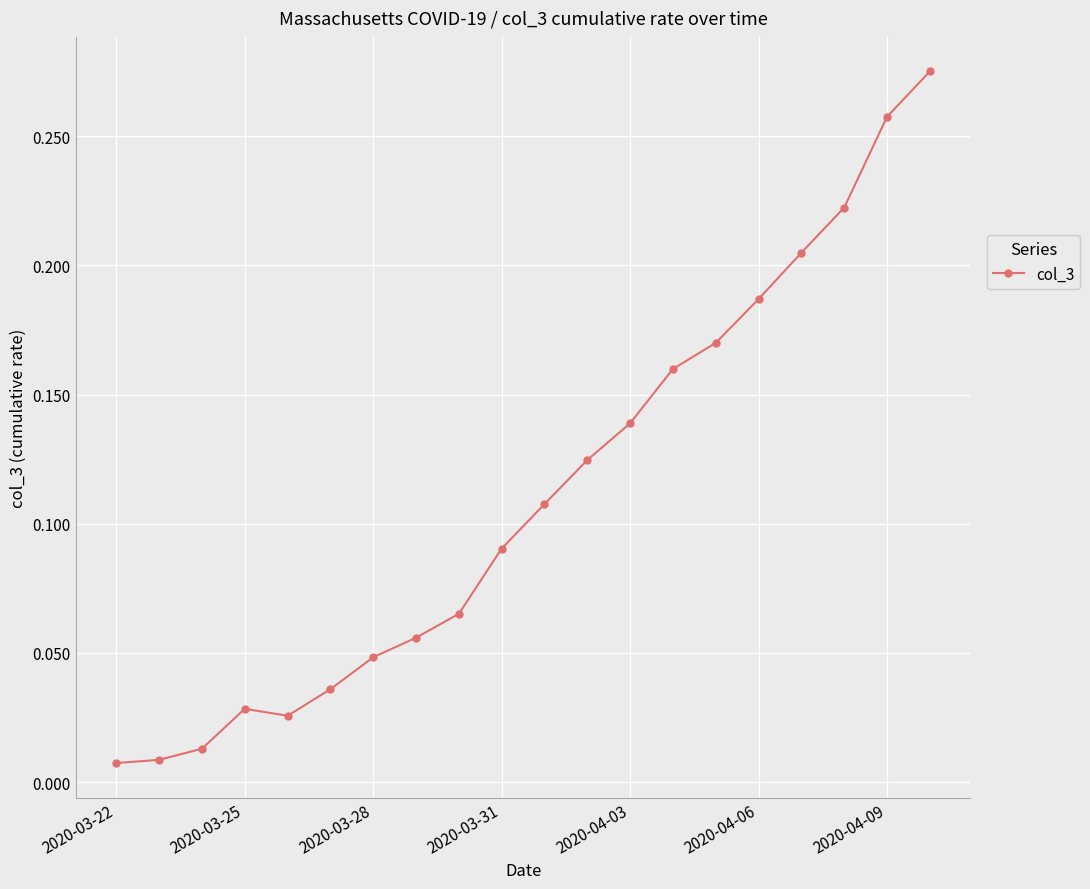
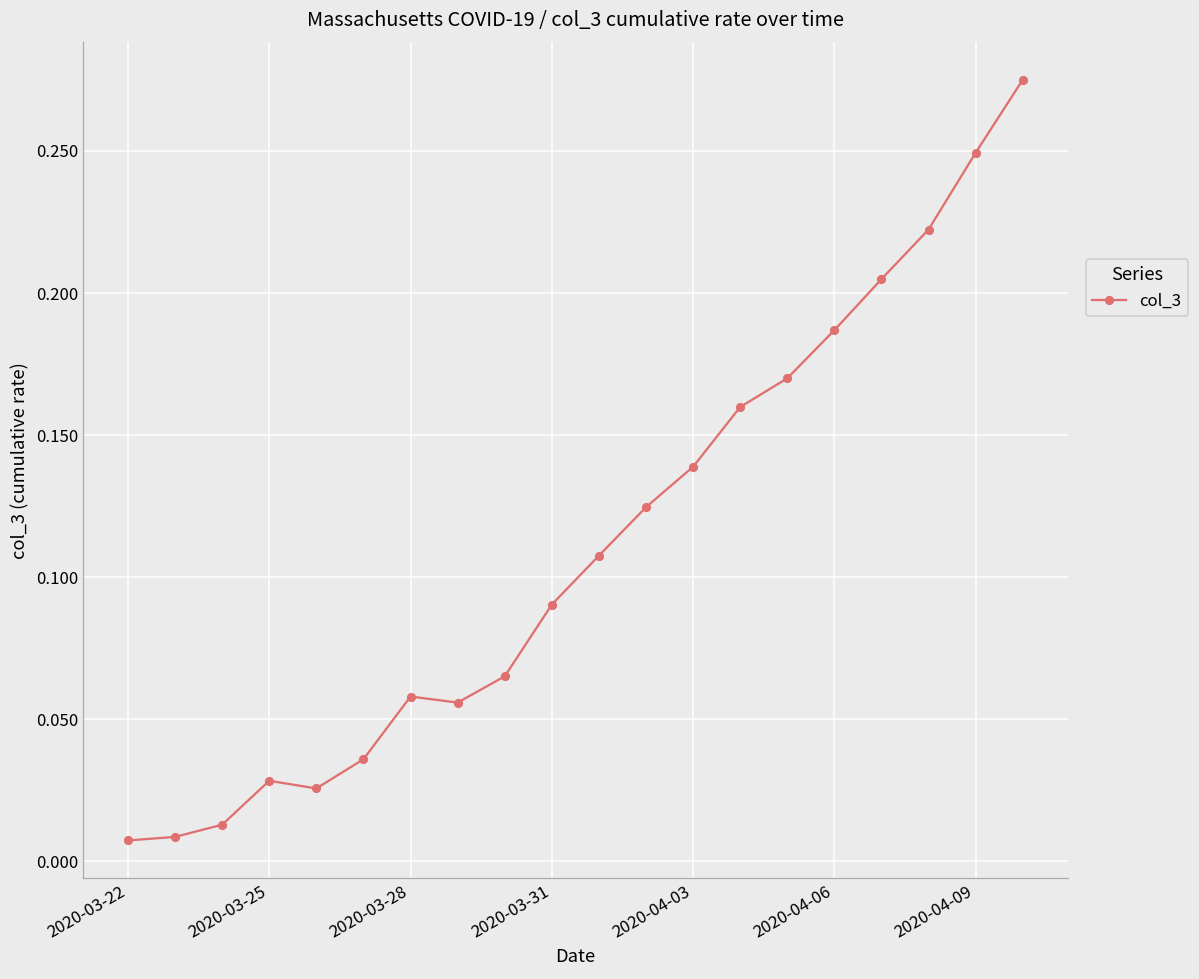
2020-03-28: 0.048 -> 0.058
2020-04-09: 0.257 -> 0.249
